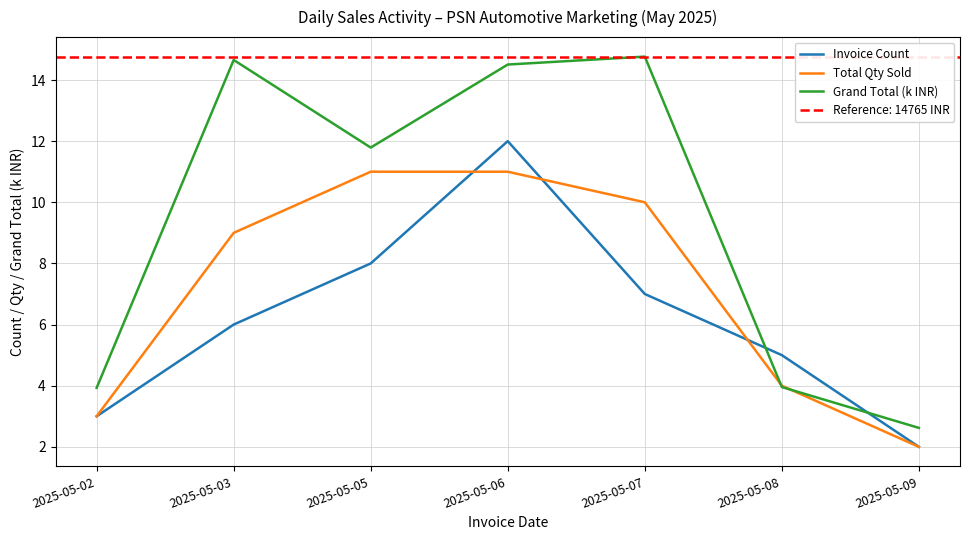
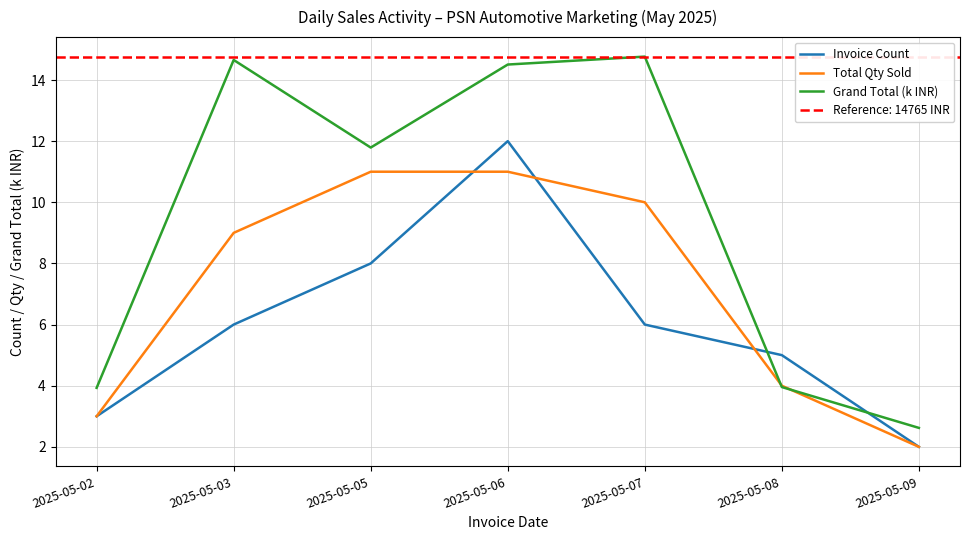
Invoice Count, 2025-05-07: 7 -> 6
